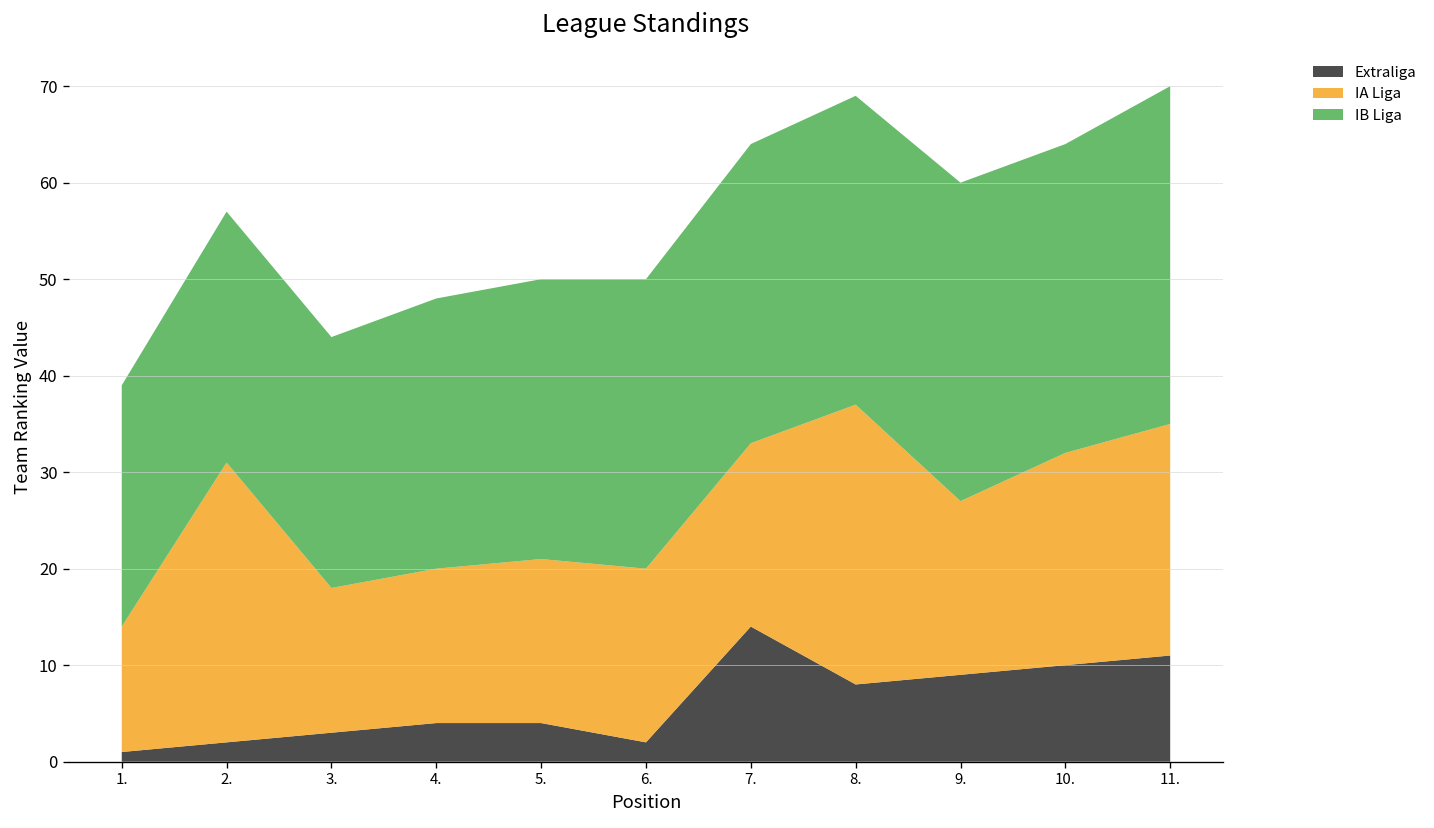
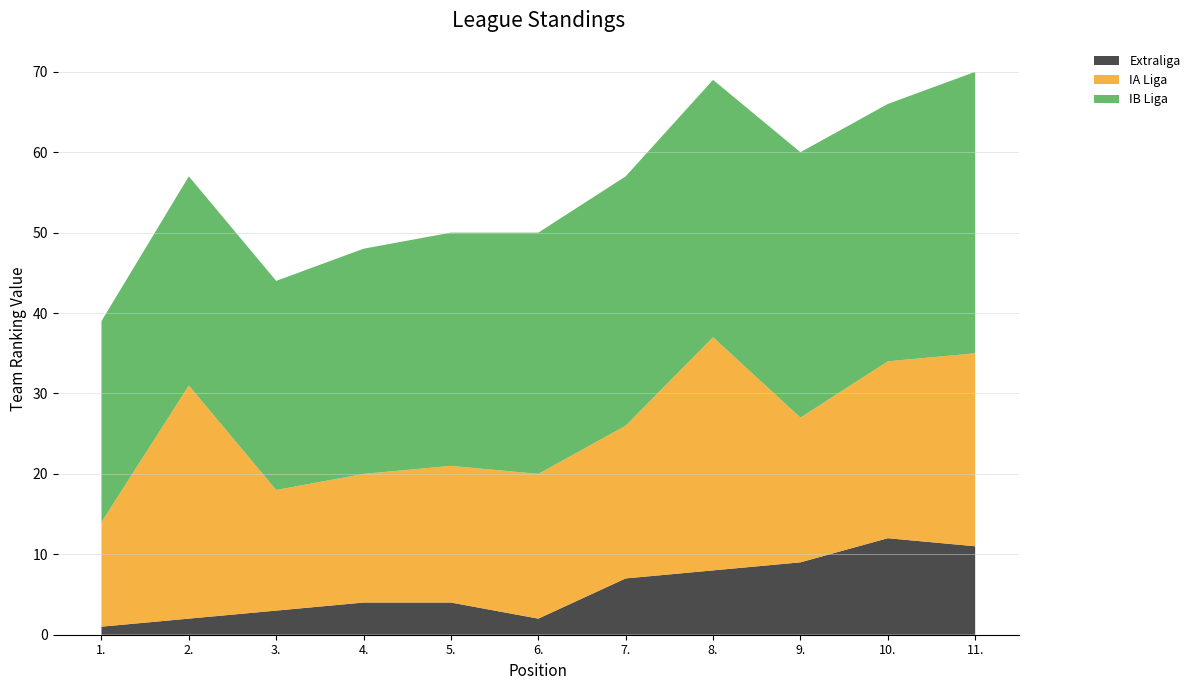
Extraliga, 7.: 14 -> 7
Extraliga, 10.: 10 -> 12
